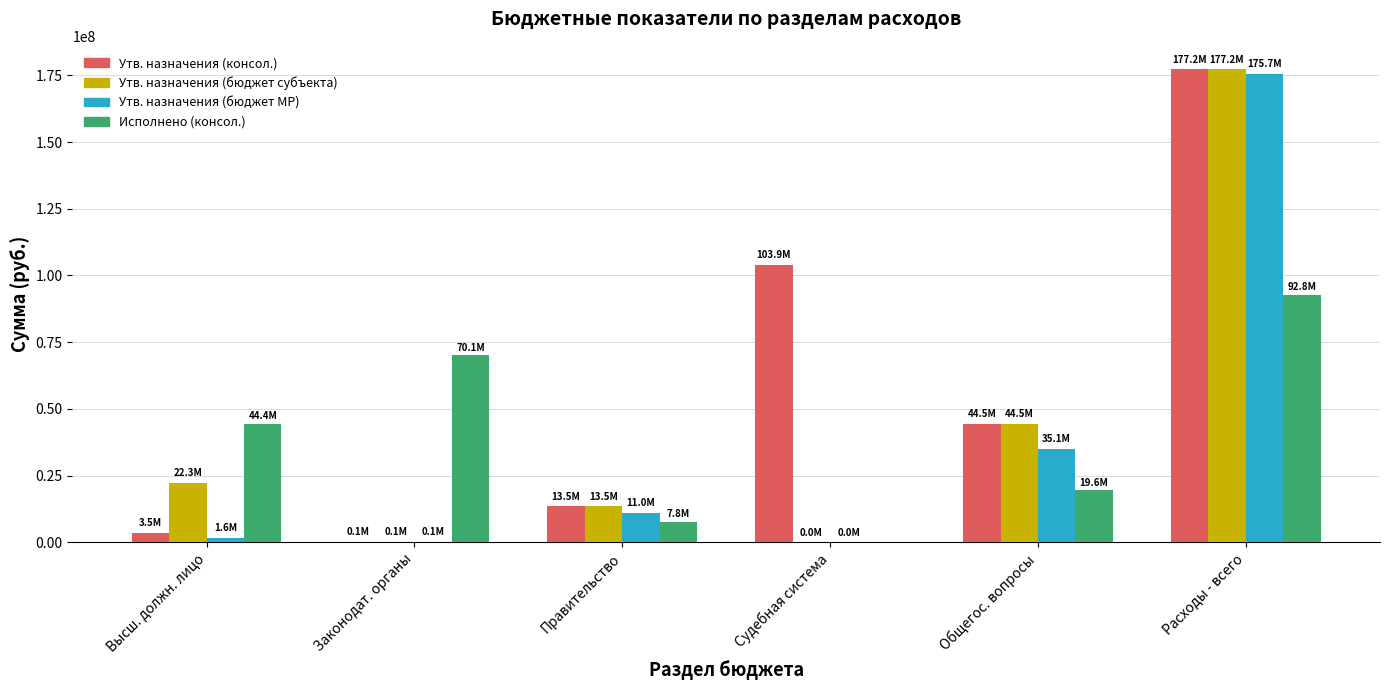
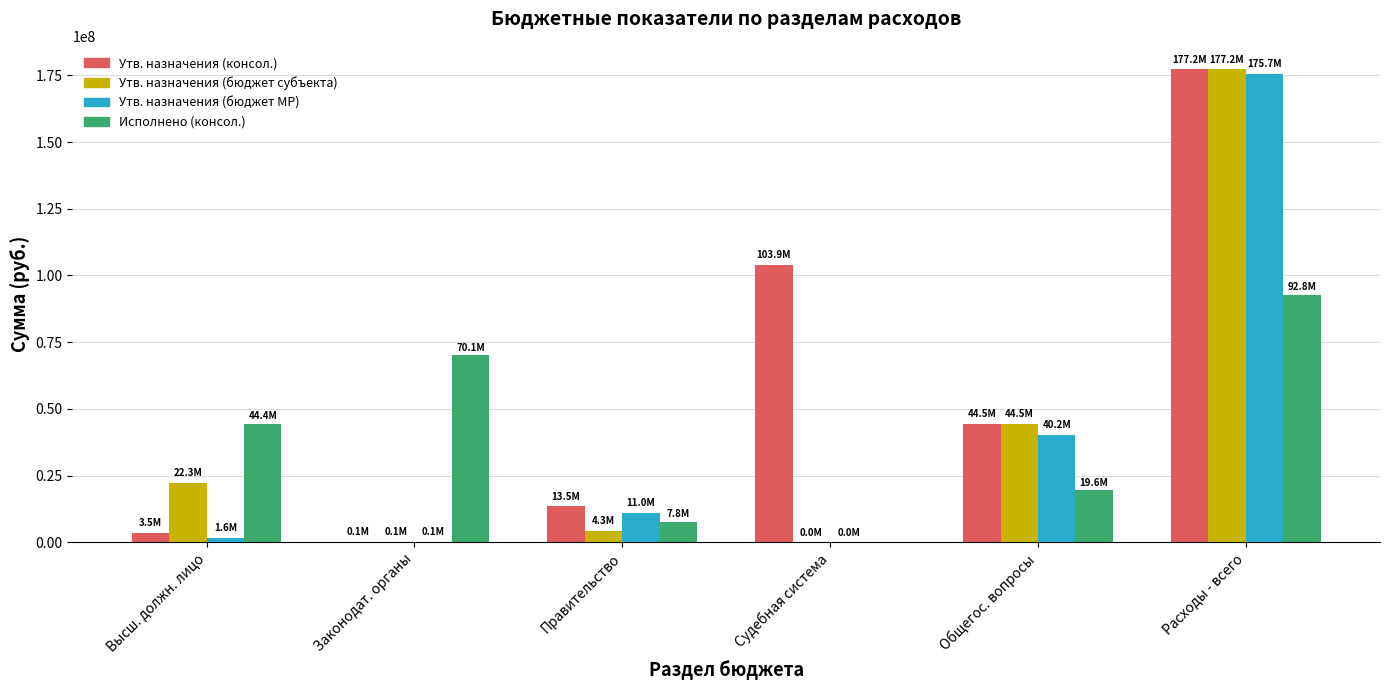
Утв. назначения (бюджет субъекта), Правительство: 13.5M -> 4.3M
Утв. назначения (бюджет МР), Общегос. вопросы: 35.1M -> 40.2M
